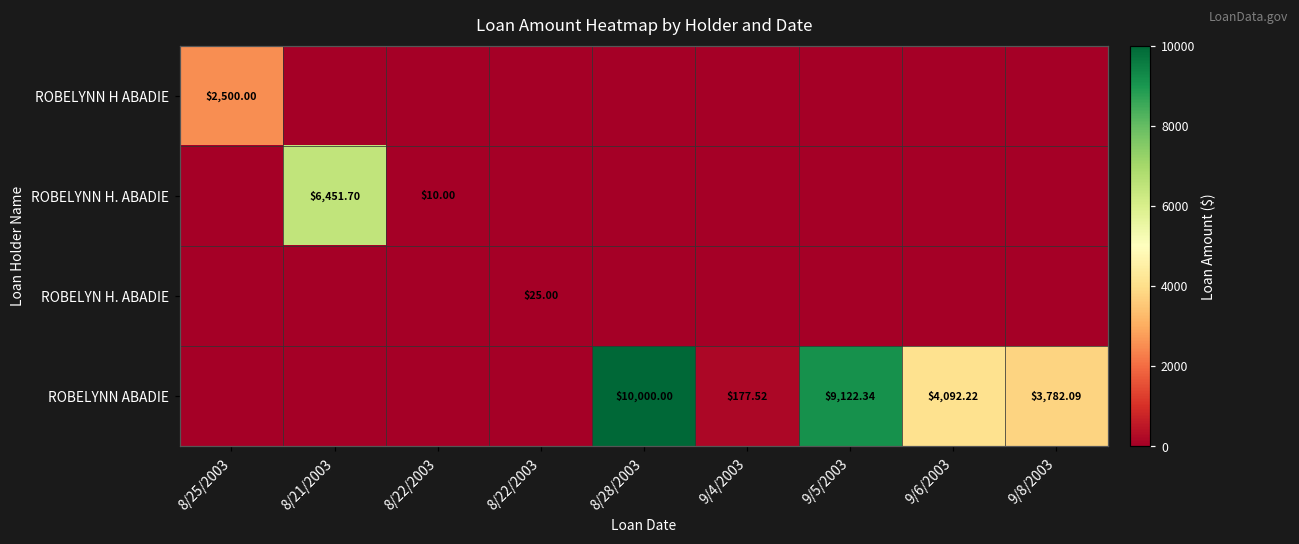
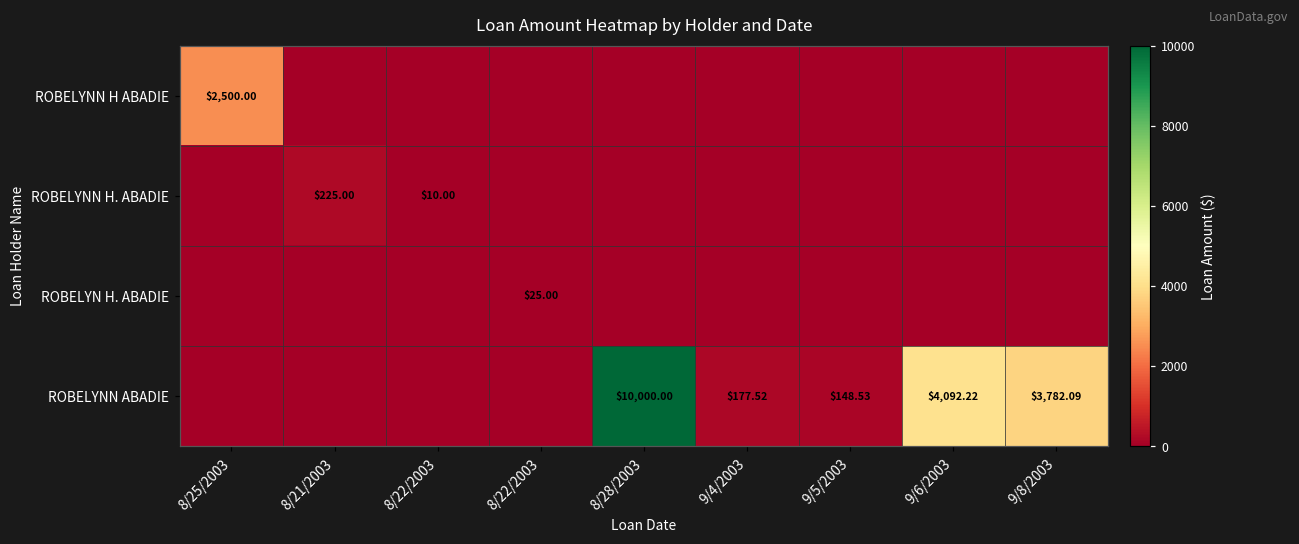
ROBELYNN H. ABADIE, 8/21/2003: $6,451.70 -> $225.00
ROBELYNN ABADIE, 9/5/2003: $9,122.34 -> $148.53
